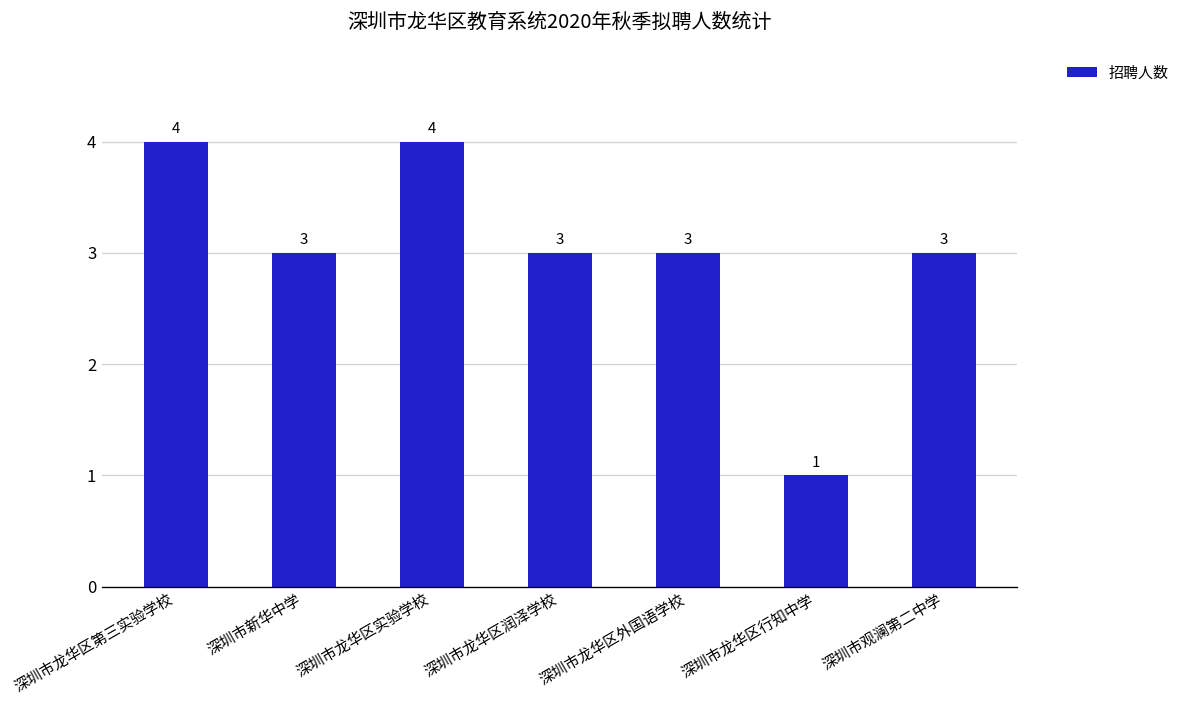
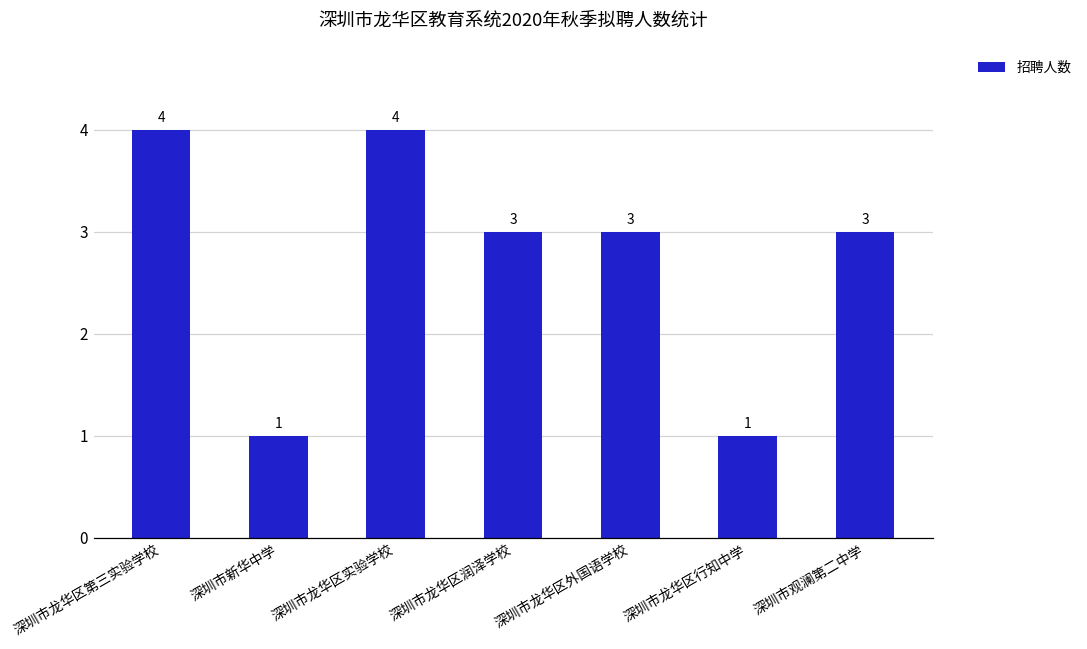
深圳市新华中学: 3 -> 1
